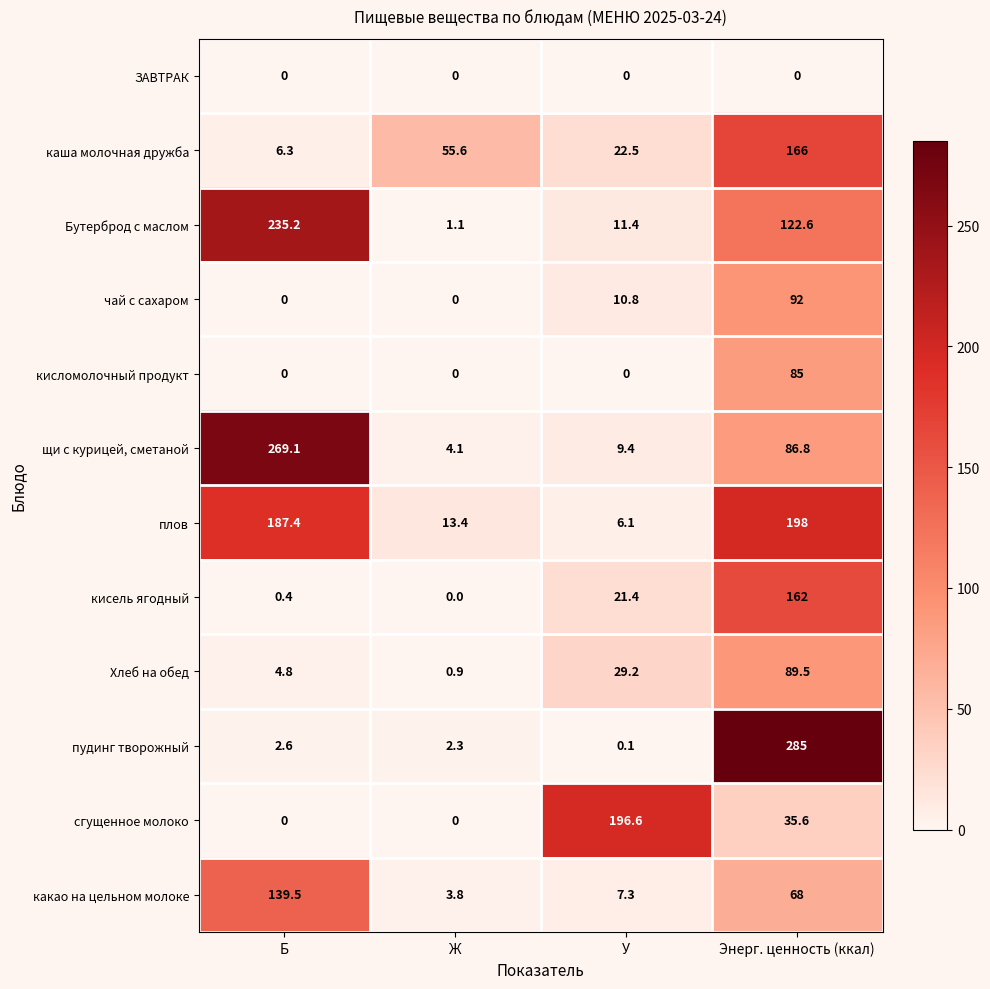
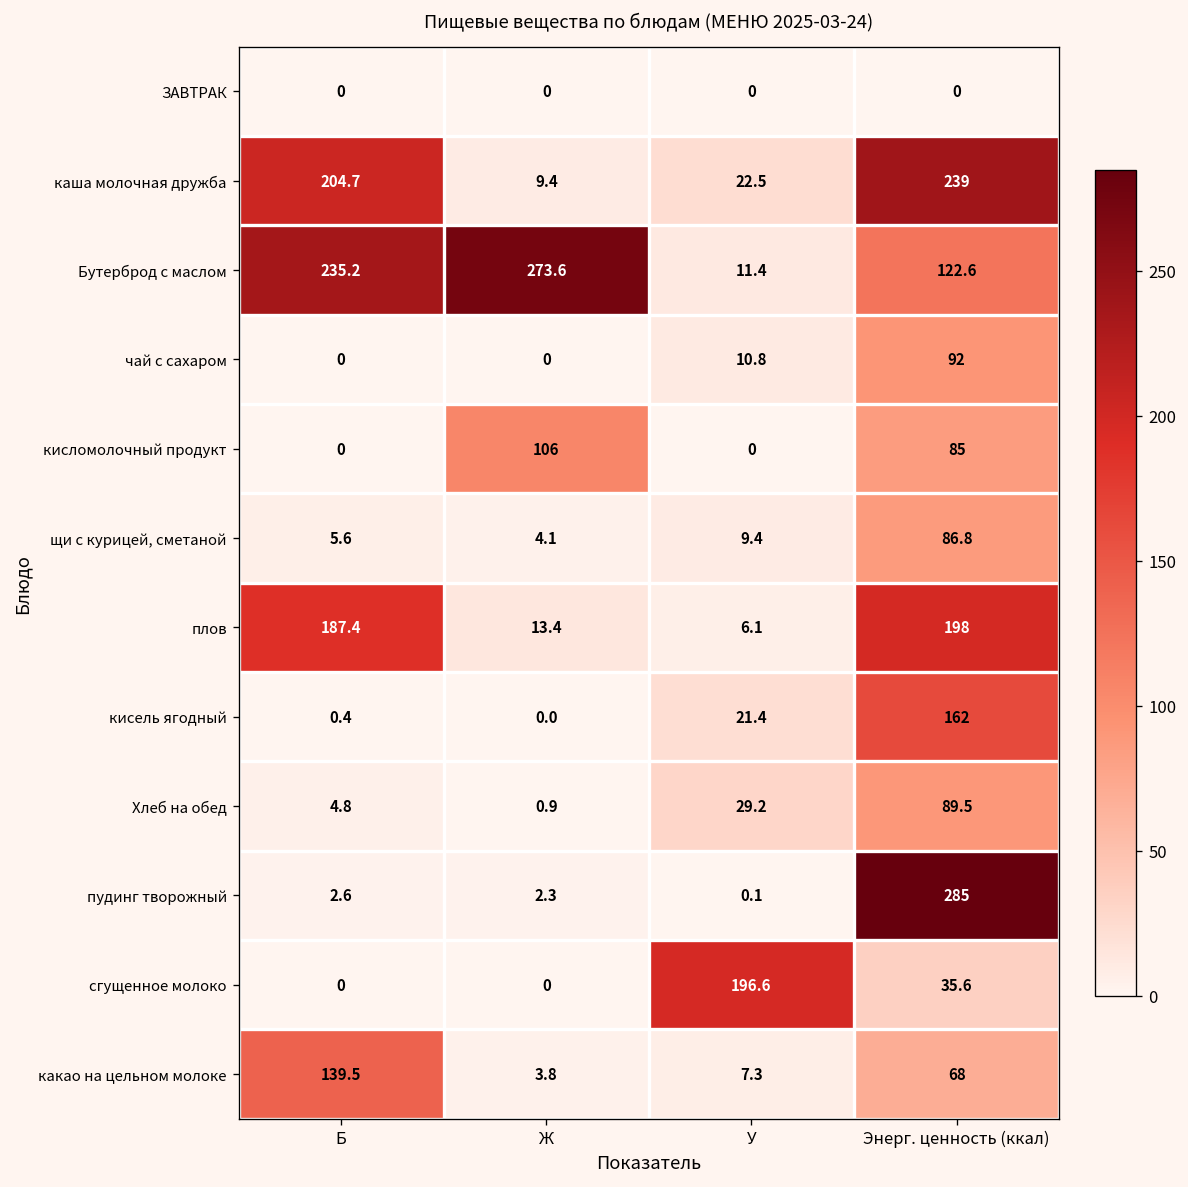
каша молочная дружба, Б: 6.3 -> 204.7
каша молочная дружба, Ж: 55.6 -> 9.4
каша молочная дружба, Энерг. ценность (ккал): 166 -> 239
Бутерброд с маслом, Ж: 1.1 -> 273.6
кисломолочный продукт, Ж: 0 -> 106
щи с курицей, сметаной, Б: 269.1 -> 5.6
